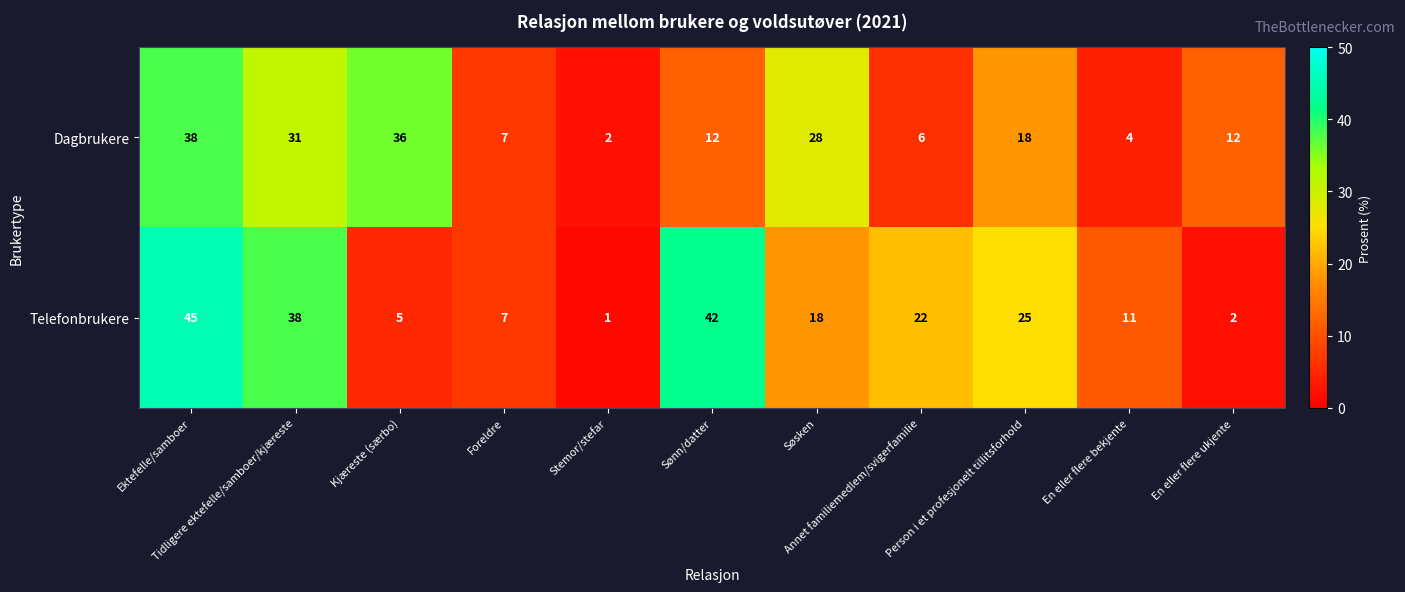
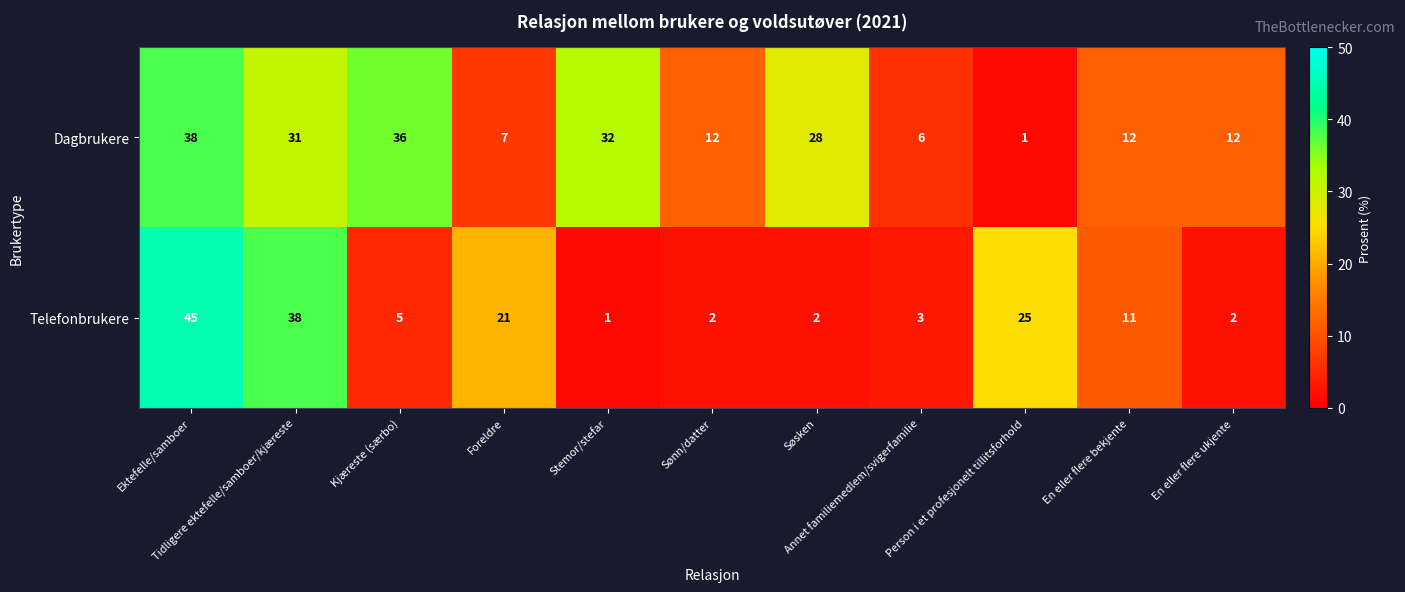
Dagbrukere, Stemor/stefar: 2 -> 32
Dagbrukere, Person i et profesjonelt tillitsforhold: 18 -> 1
Dagbrukere, En eller flere bekjente: 4 -> 12
Telefonbrukere, Foreldre: 7 -> 21
Telefonbrukere, Sønn/datter: 42 -> 2
Telefonbrukere, Søsken: 18 -> 2
Telefonbrukere, Annet familiemedlem/svigerfamilie: 22 -> 3
